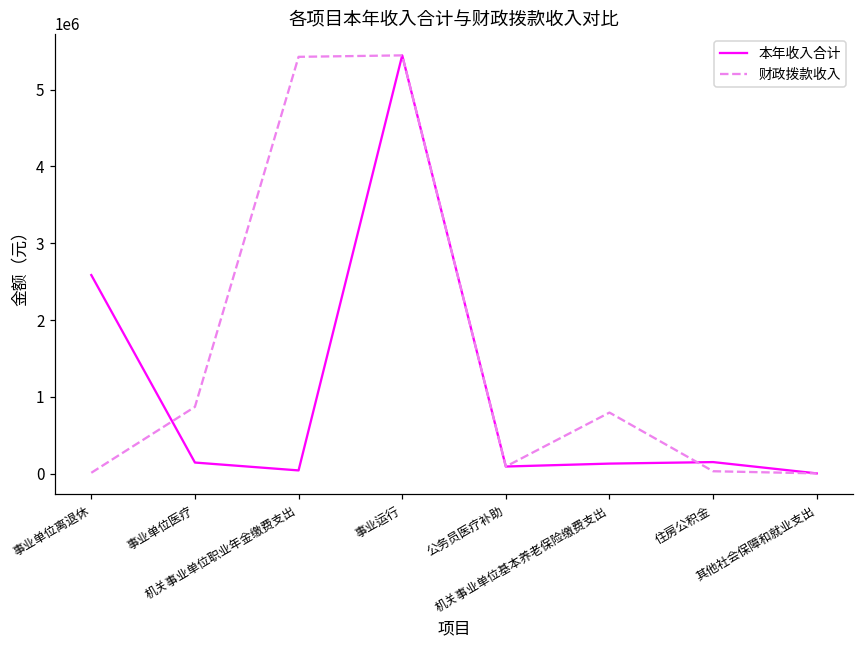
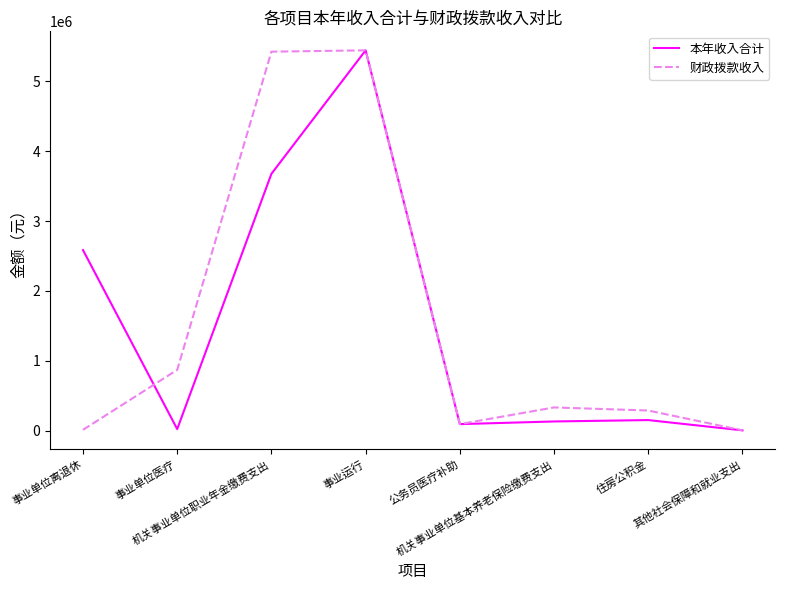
本年收入合计, 事业单位医疗: 100000 -> 0
本年收入合计, 机关事业单位职业年金缴费支出: 0 -> 3700000
财政拨款收入, 机关事业单位基本养老保险缴费支出: 800000 -> 300000
财政拨款收入, 住房公积金: 0 -> 300000
